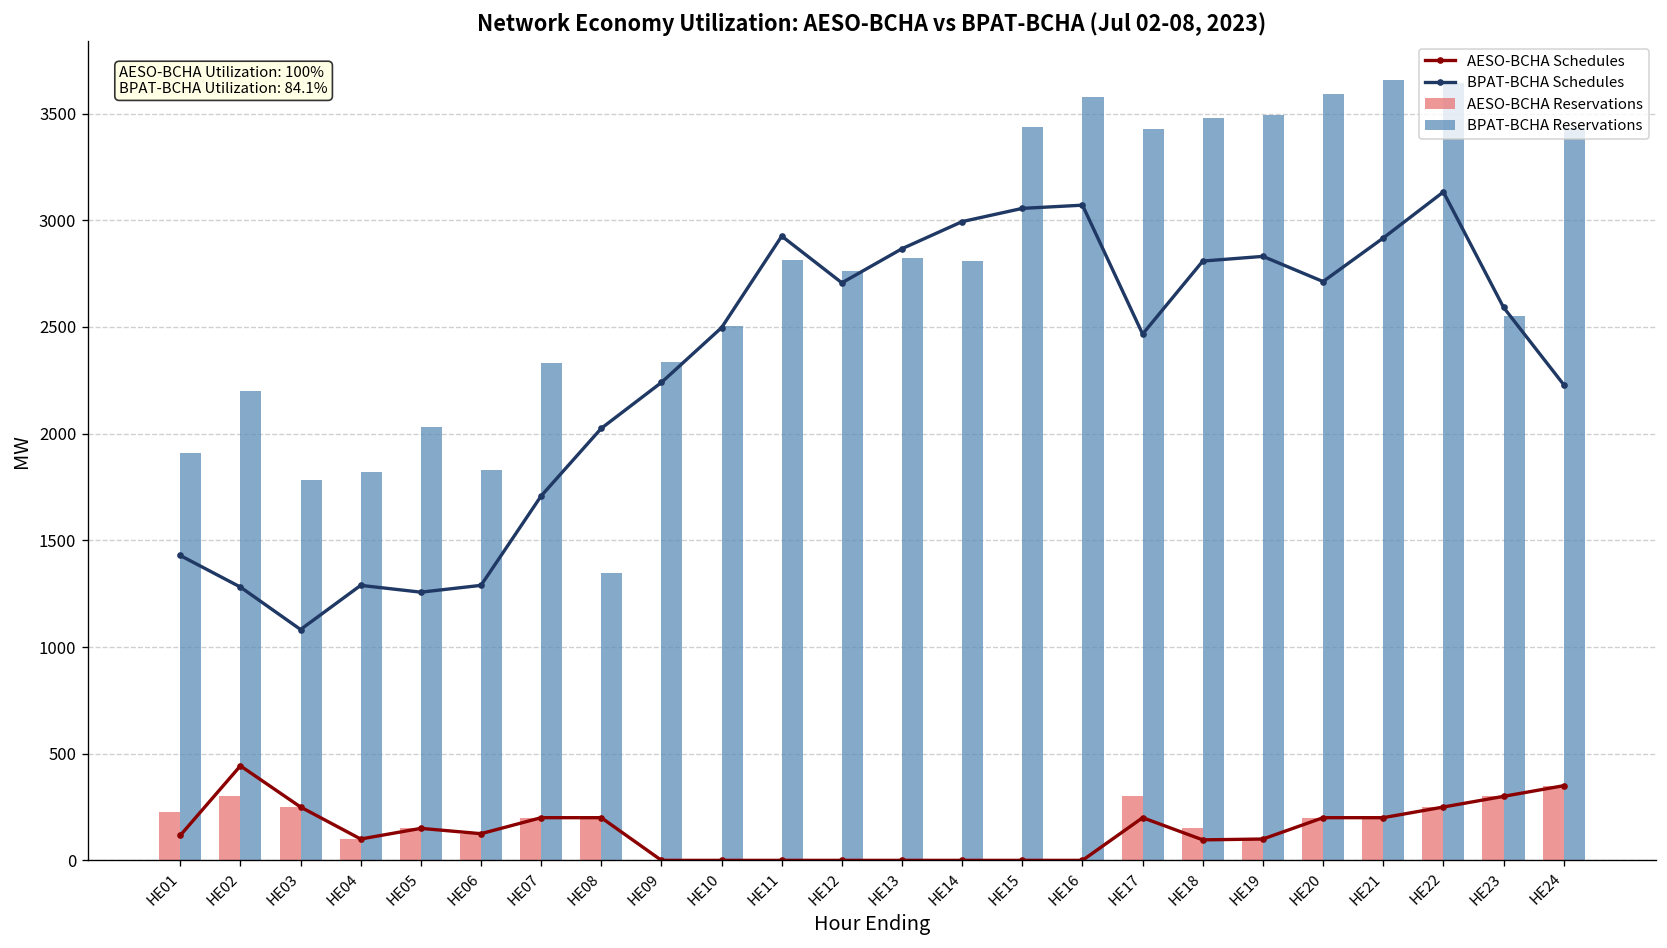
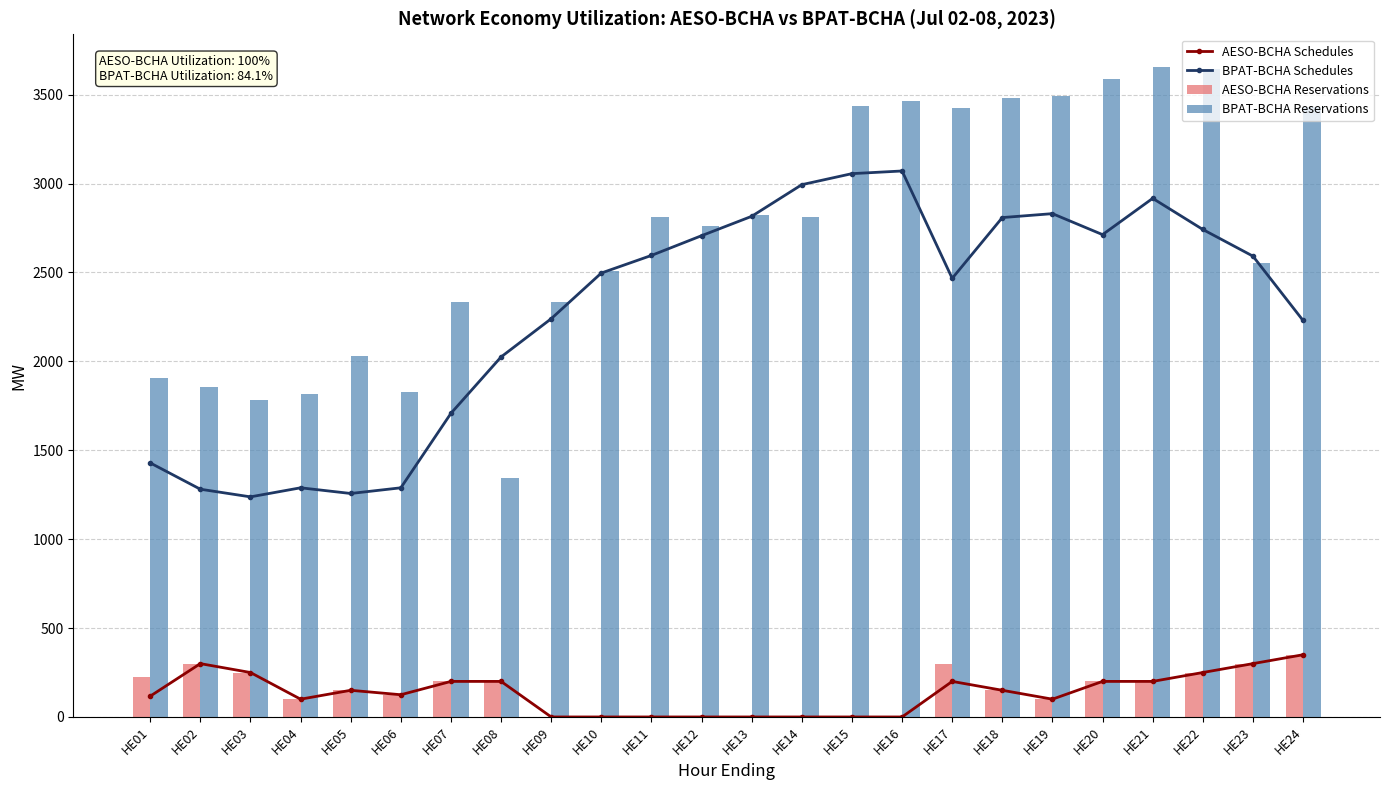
AESO-BCHA Schedules, HE02: 440 -> 300
BPAT-BCHA Reservations, HE02: 2200 -> 1860
BPAT-BCHA Schedules, HE03: 1080 -> 1240
BPAT-BCHA Schedules, HE11: 2930 -> 2600
BPAT-BCHA Schedules, HE13: 2870 -> 2820
BPAT-BCHA Reservations, HE16: 3580 -> 3460
AESO-BCHA Schedules, HE18: 100 -> 150
BPAT-BCHA Schedules, HE22: 3130 -> 2740
